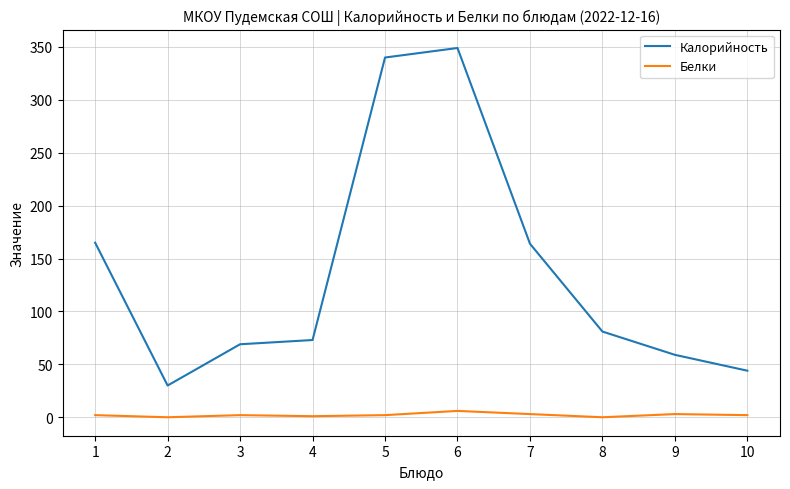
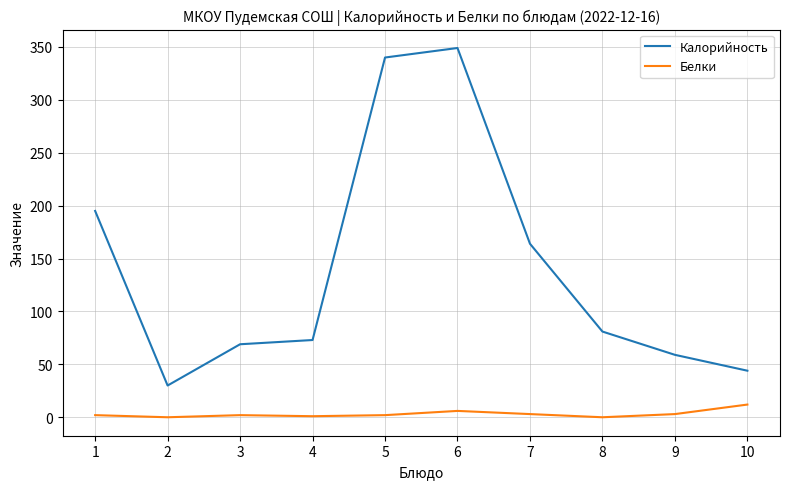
Калорийность, 1: 165 -> 195
Белки, 10: 2 -> 12
